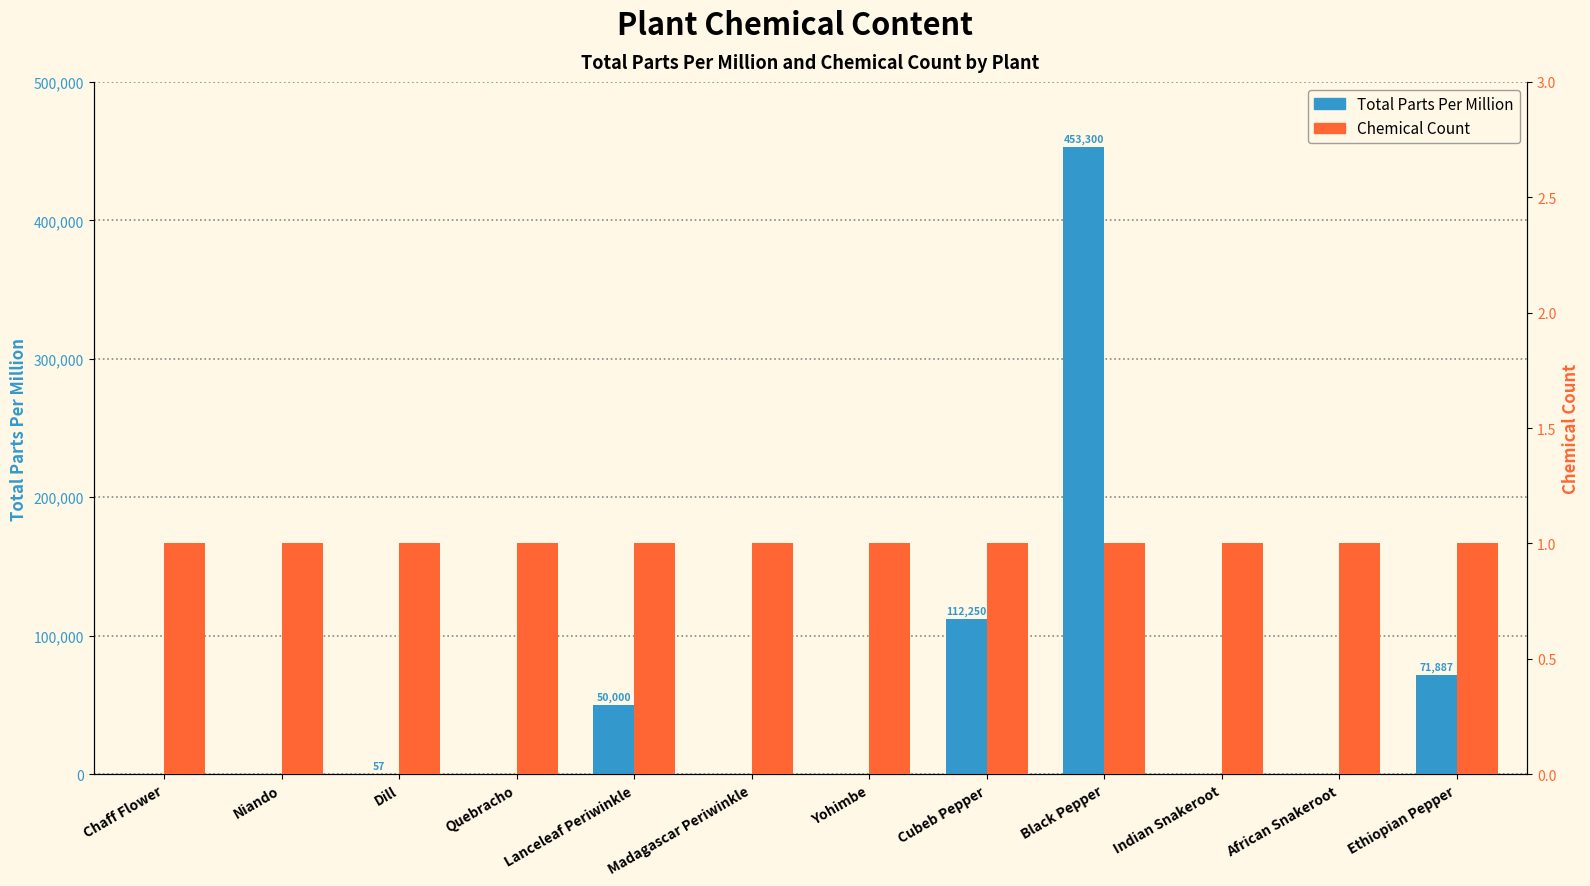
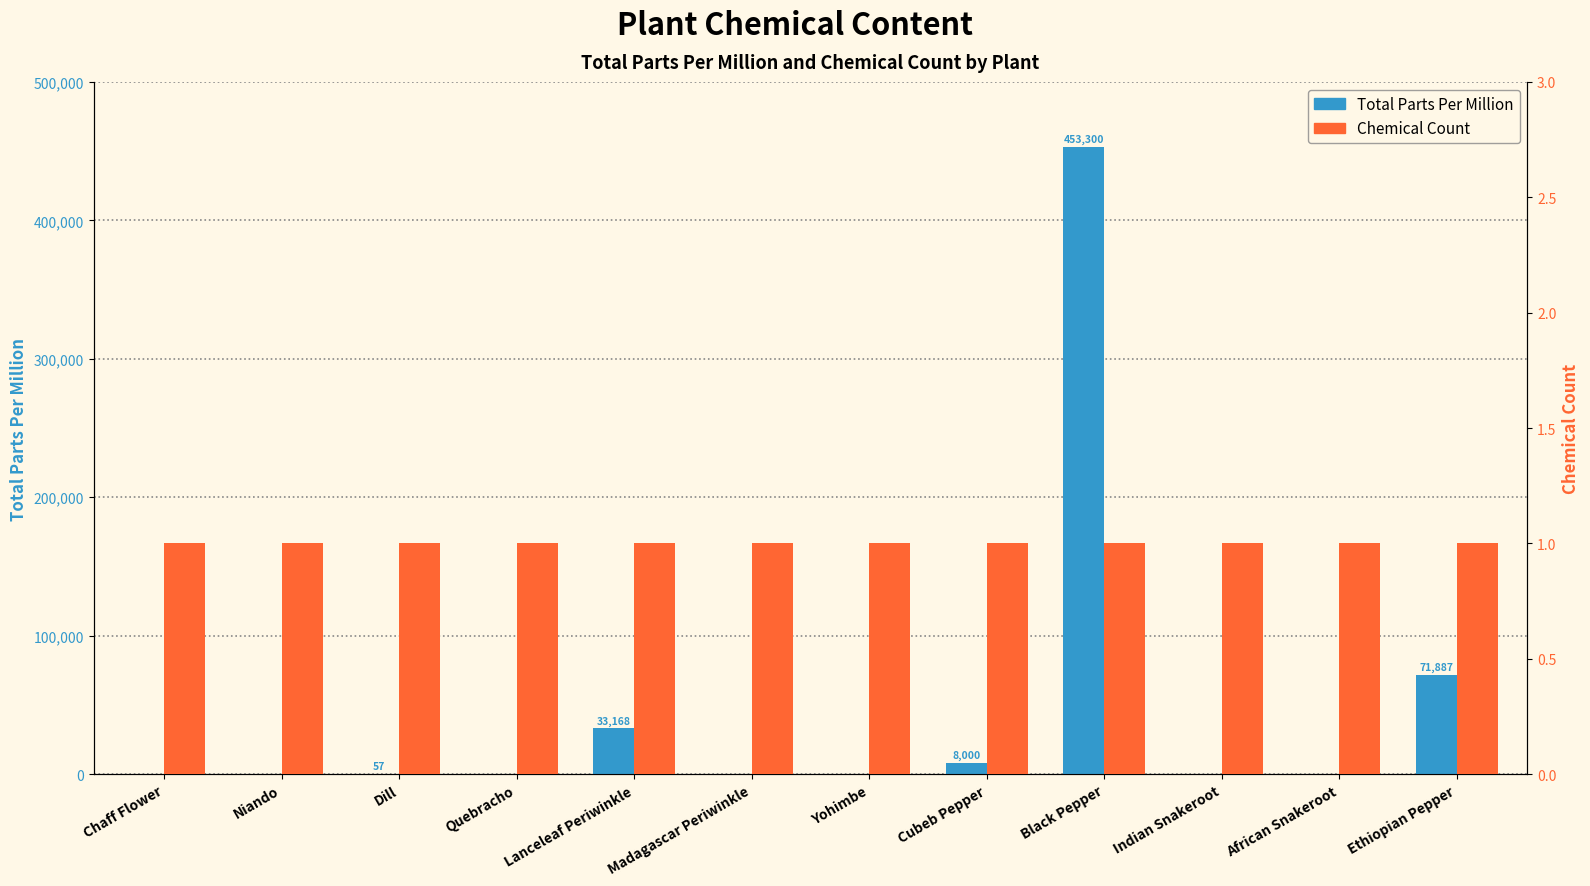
Total Parts Per Million, Lanceleaf Periwinkle: 50,000 -> 33,168
Total Parts Per Million, Cubeb Pepper: 112,250 -> 8,000
